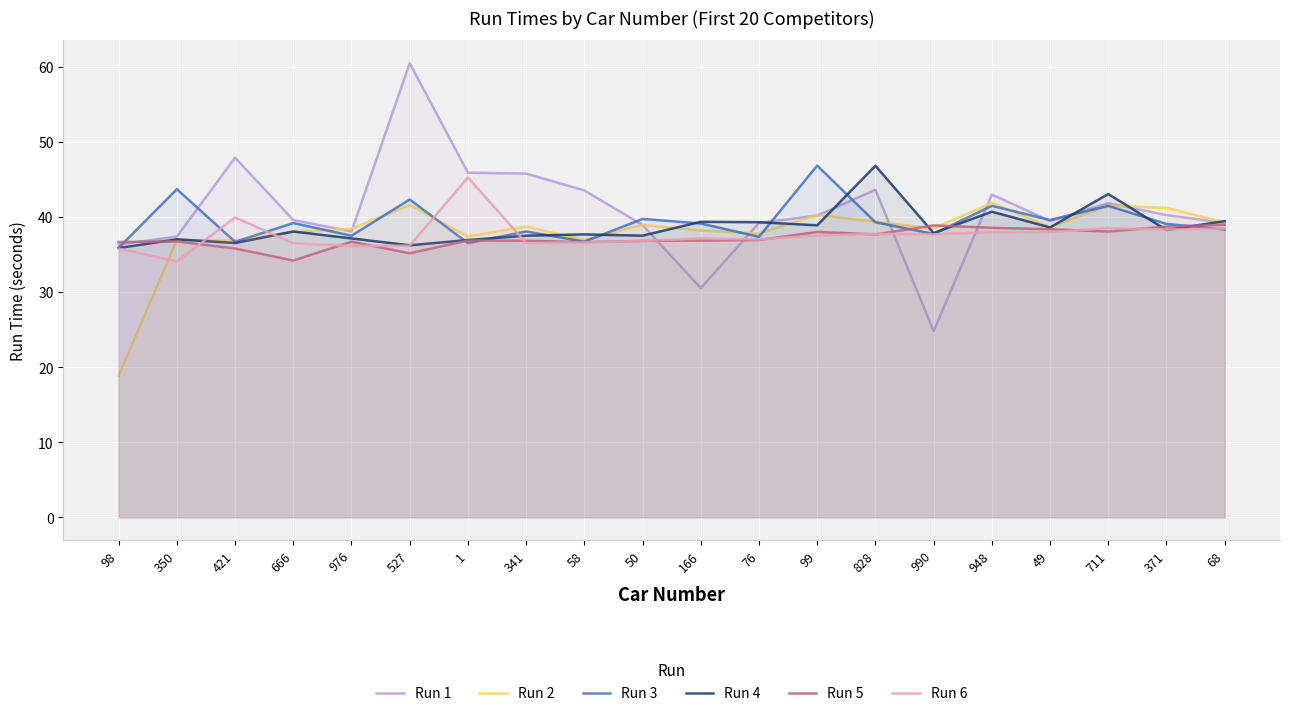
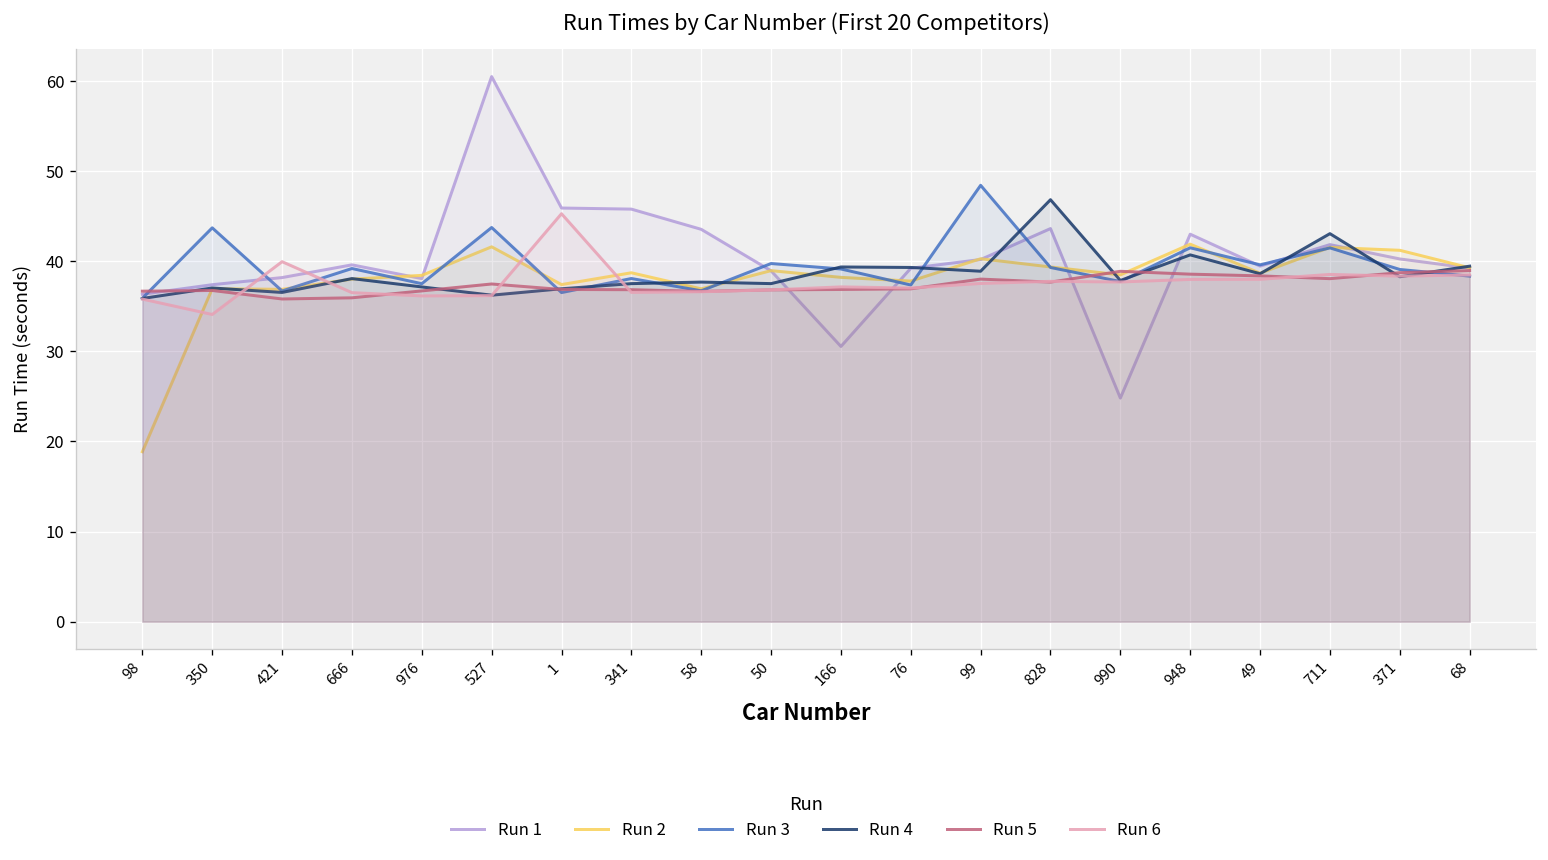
Run 1, 421: 48 -> 38
Run 5, 666: 34 -> 36
Run 3, 527: 42 -> 44
Run 5, 527: 35 -> 37
Run 3, 99: 47 -> 48
